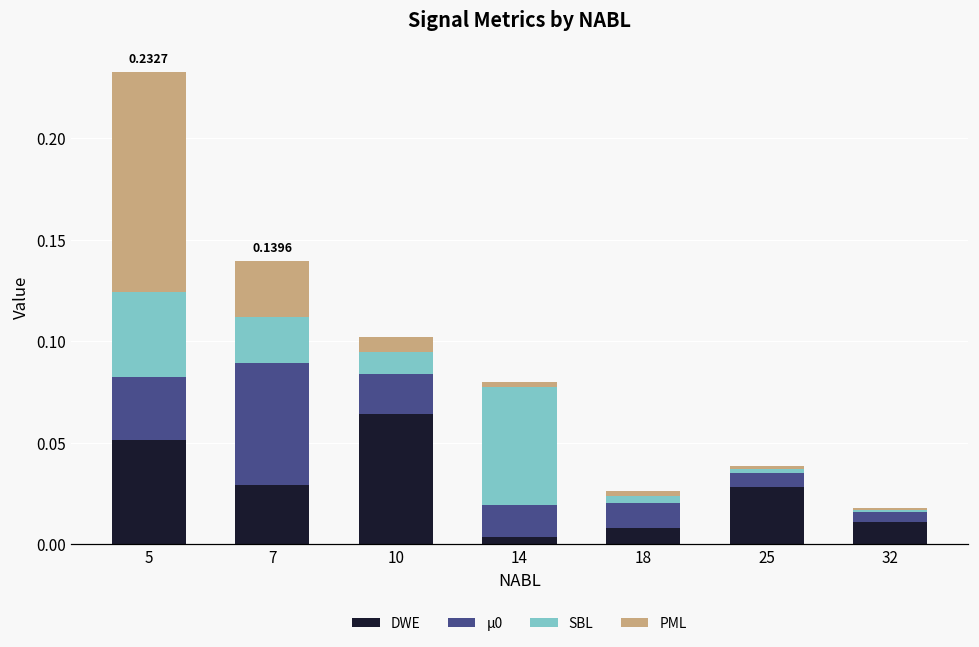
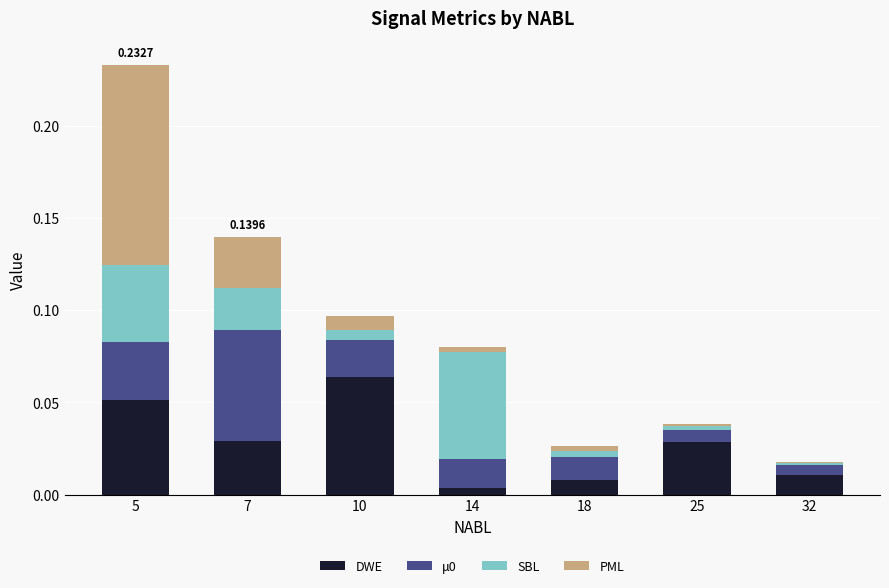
SBL, 10: 0.011 -> 0.005
